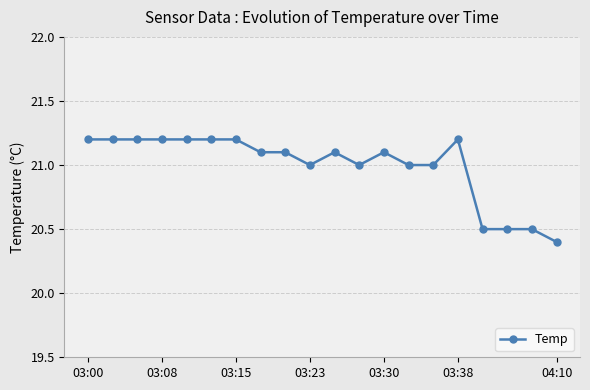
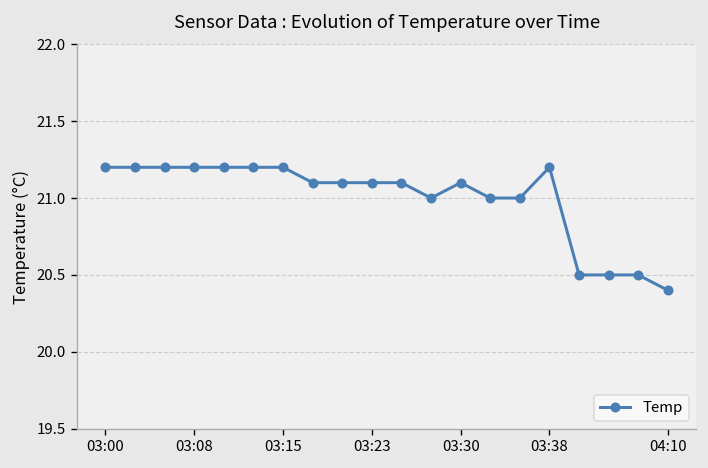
03:23: 21.0 -> 21.1
